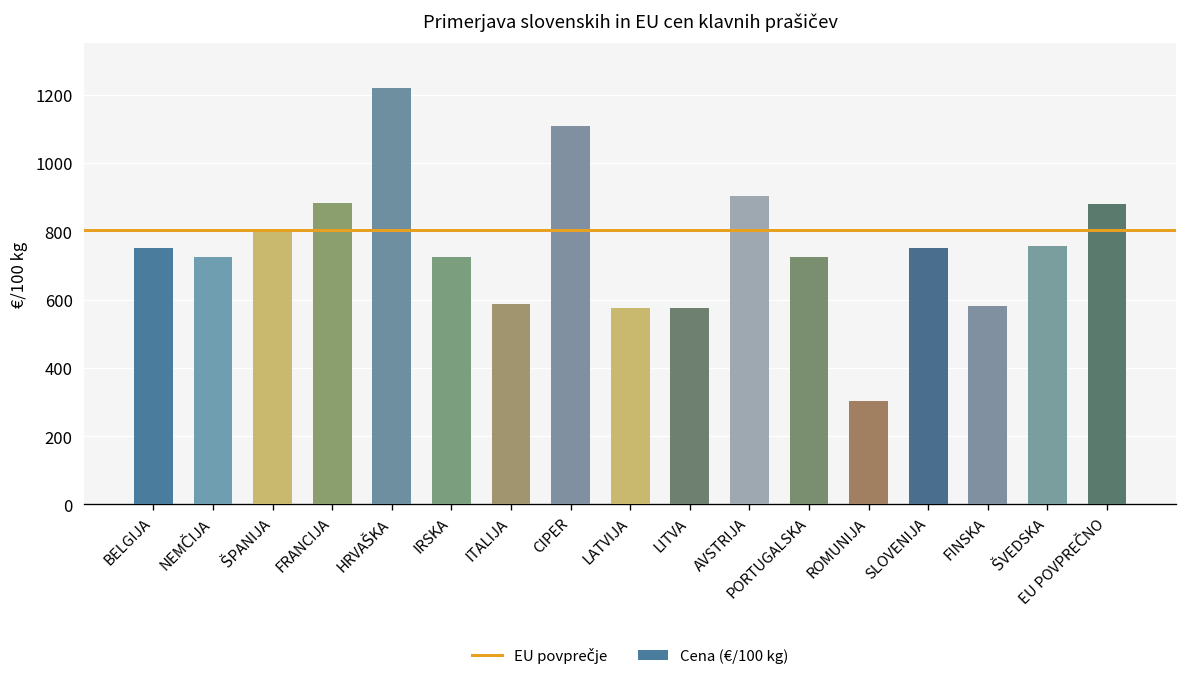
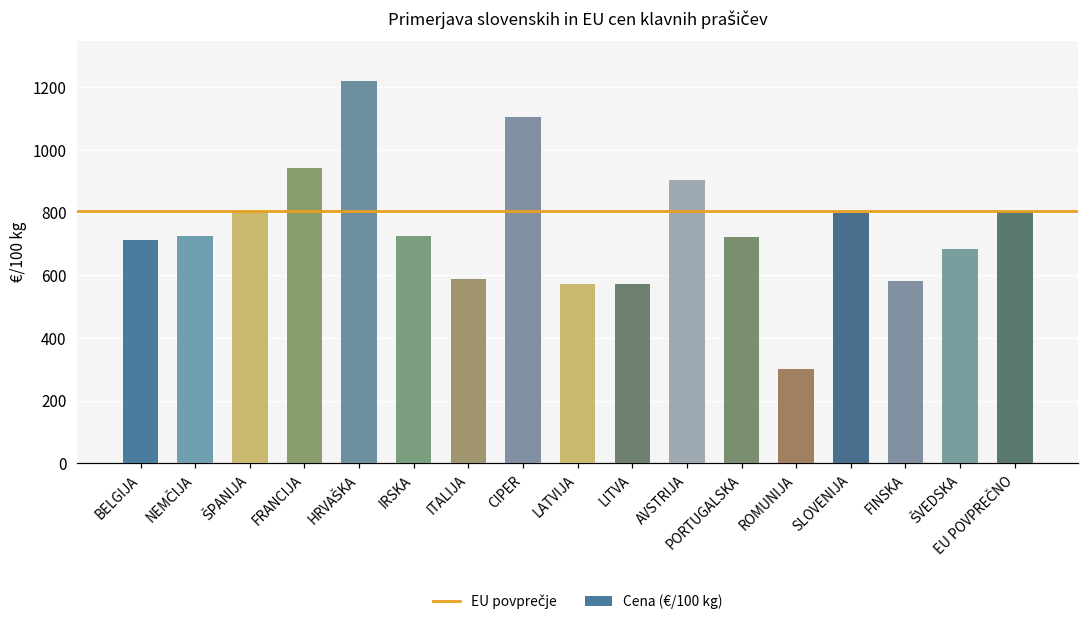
BELGIJA: 750 -> 710
FRANCIJA: 880 -> 940
SLOVENIJA: 750 -> 800
ŠVEDSKA: 760 -> 690
EU POVPREČNO: 880 -> 800
